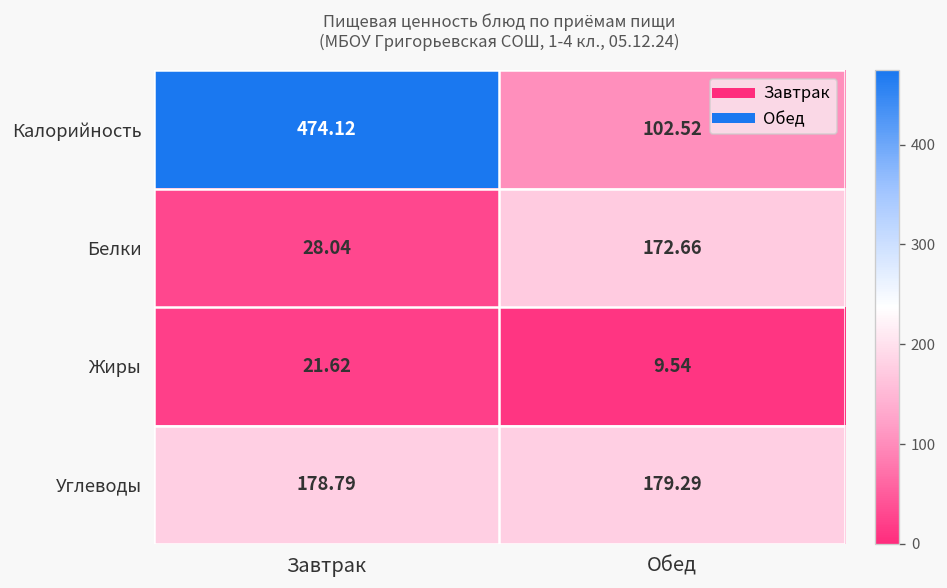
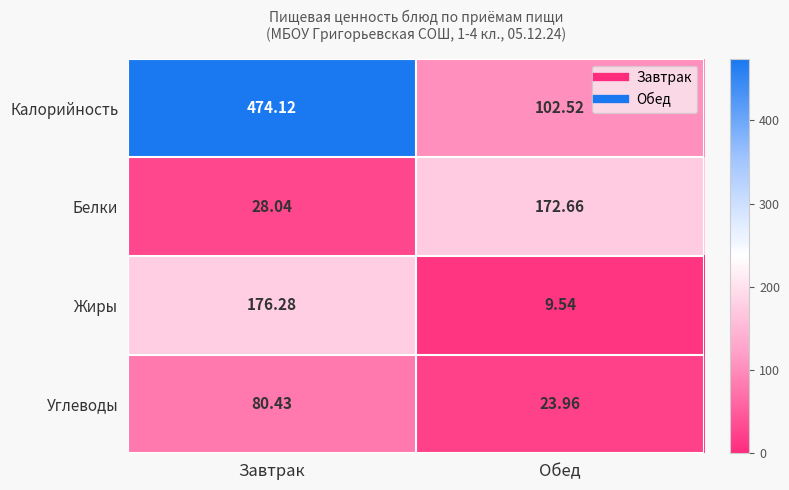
Жиры, Завтрак: 21.62 -> 176.28
Углеводы, Завтрак: 178.79 -> 80.43
Углеводы, Обед: 179.29 -> 23.96
